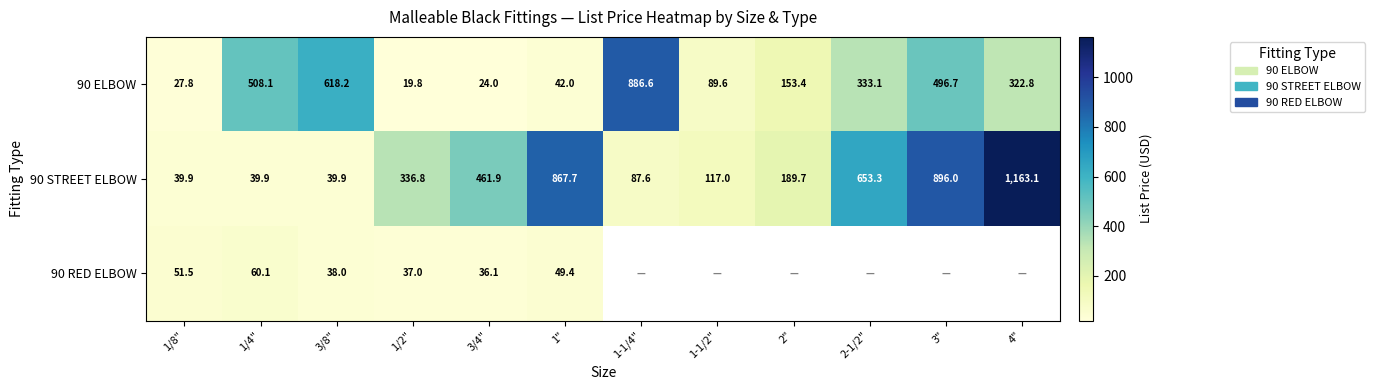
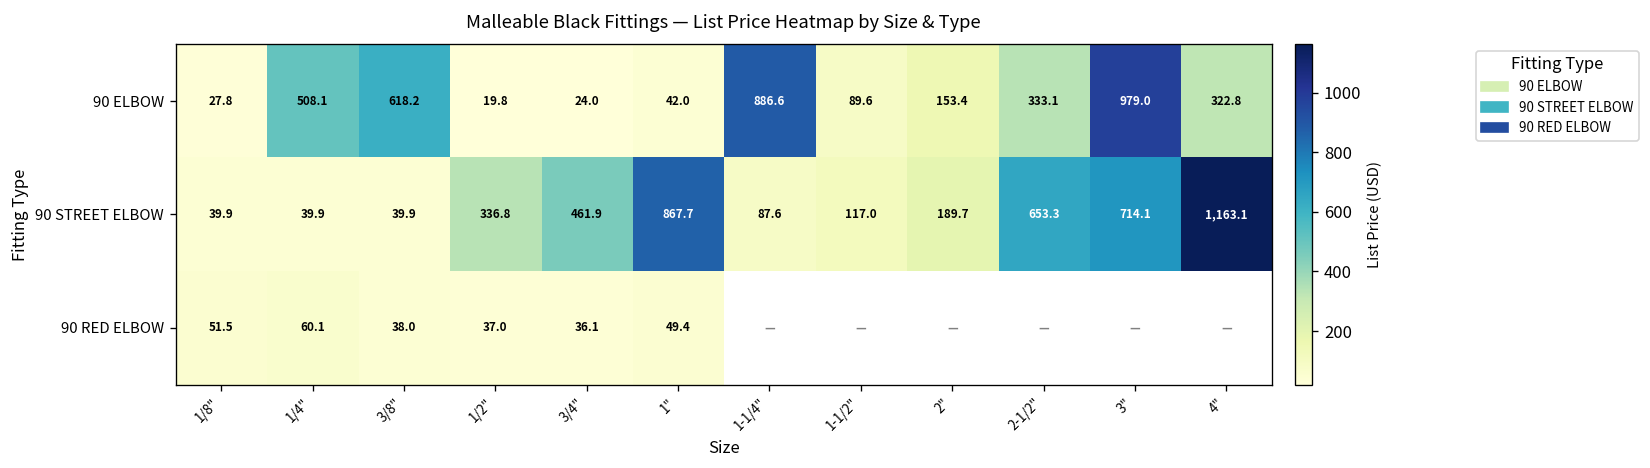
90 ELBOW, 3": 496.7 -> 979.0
90 STREET ELBOW, 3": 896.0 -> 714.1
